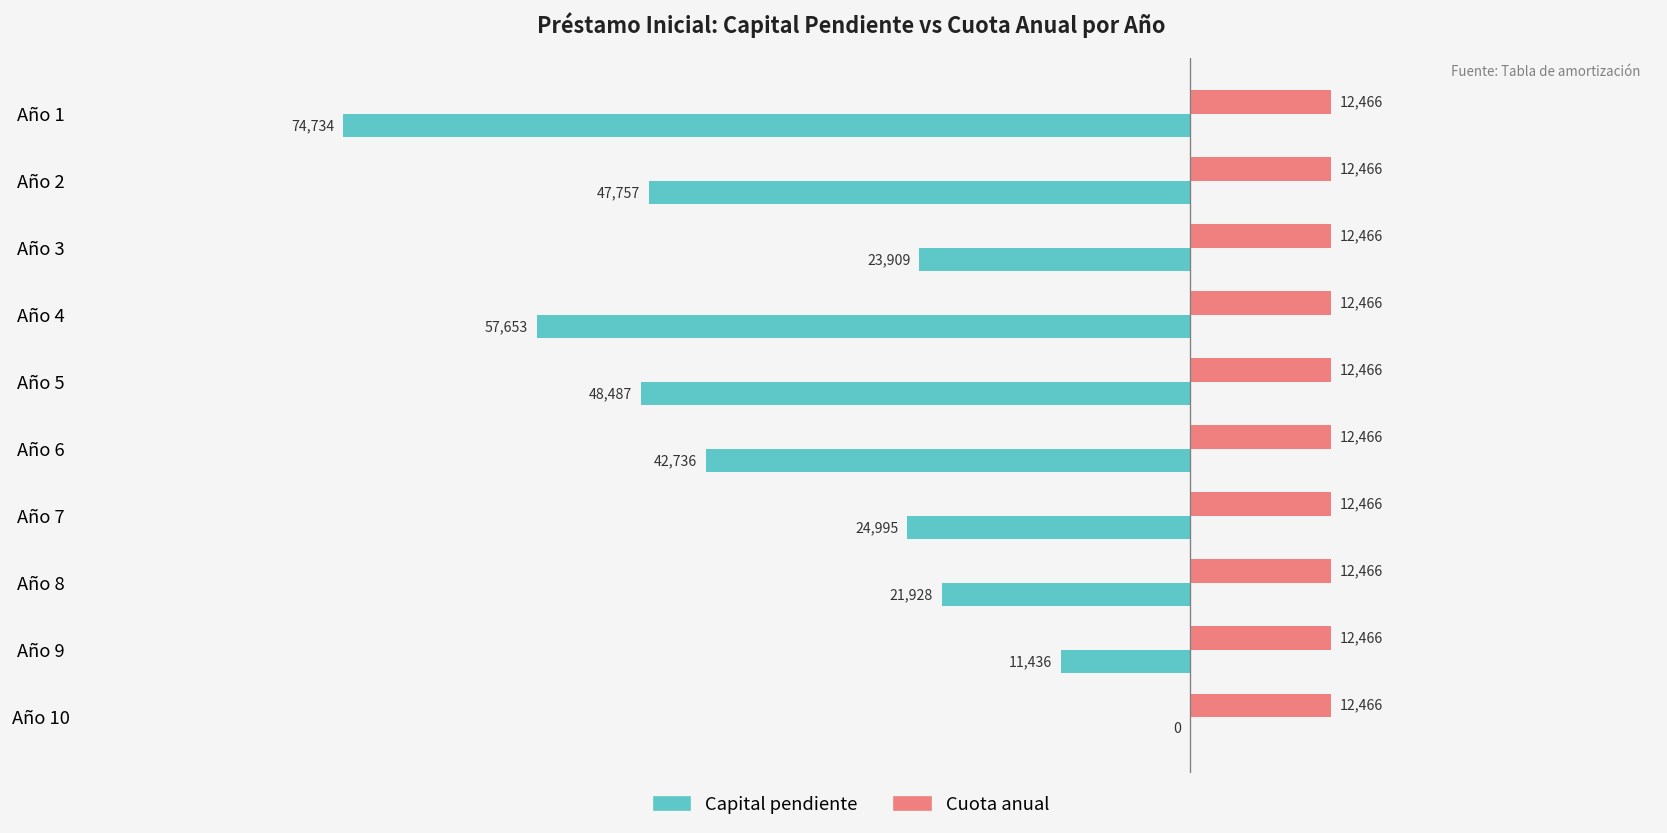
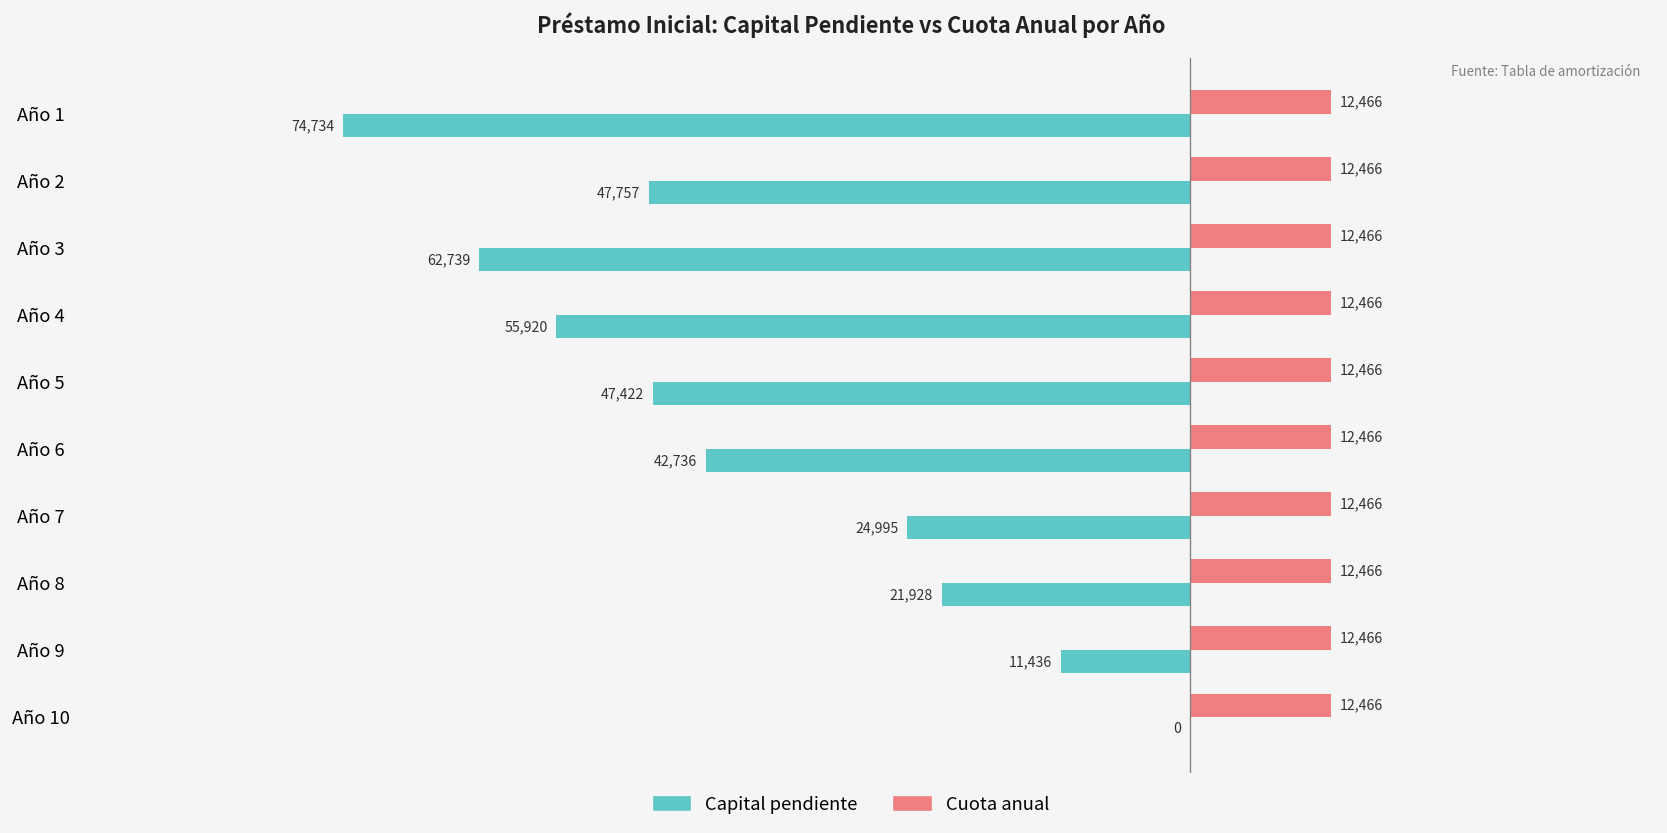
Capital pendiente, Año 3: 23,909 -> 62,739
Capital pendiente, Año 4: 57,653 -> 55,920
Capital pendiente, Año 5: 48,487 -> 47,422
